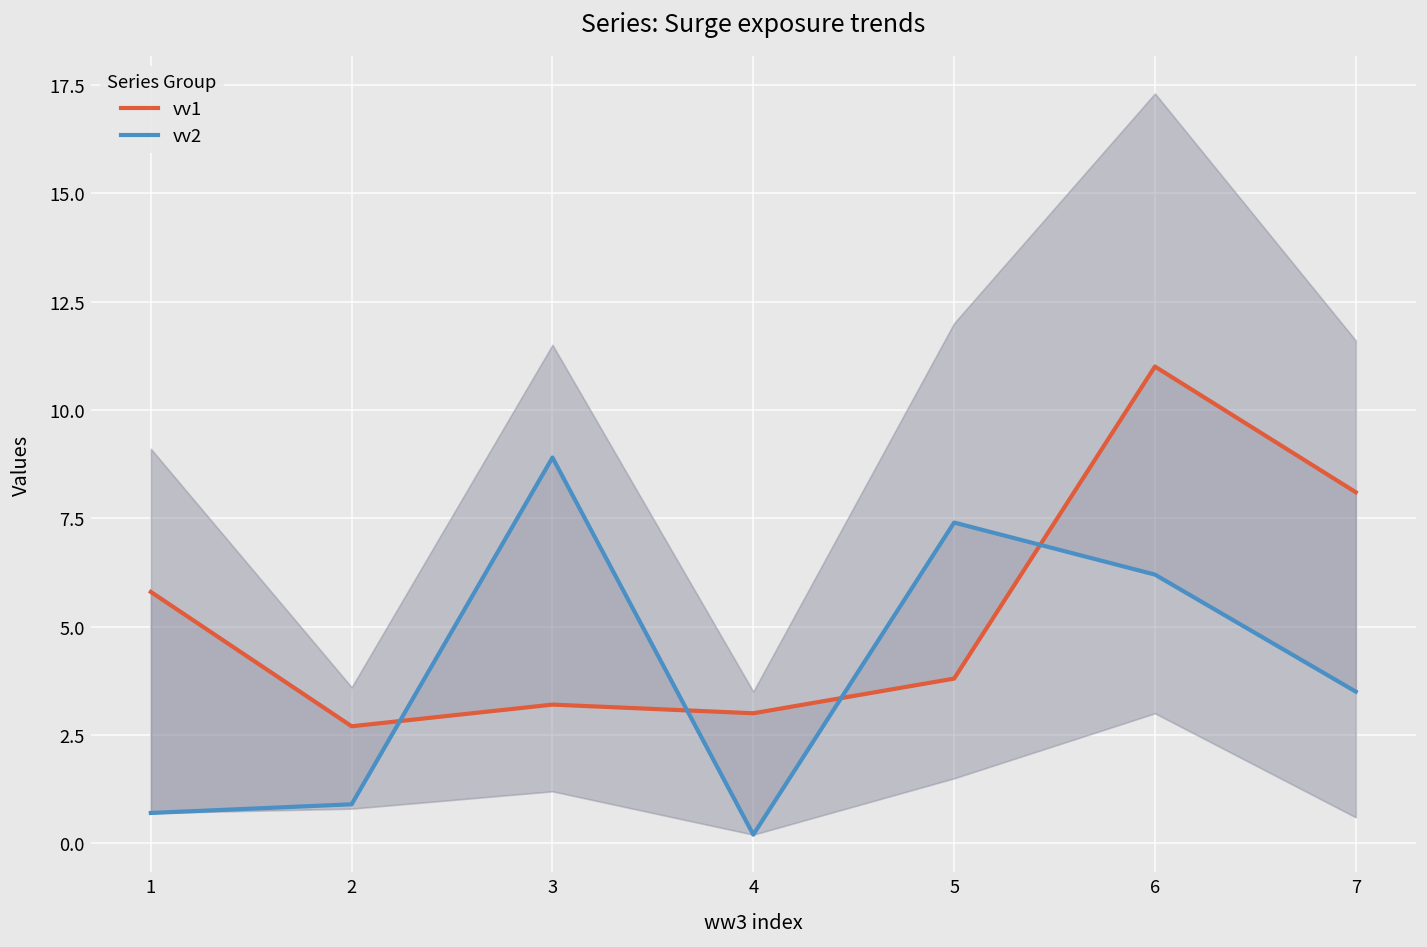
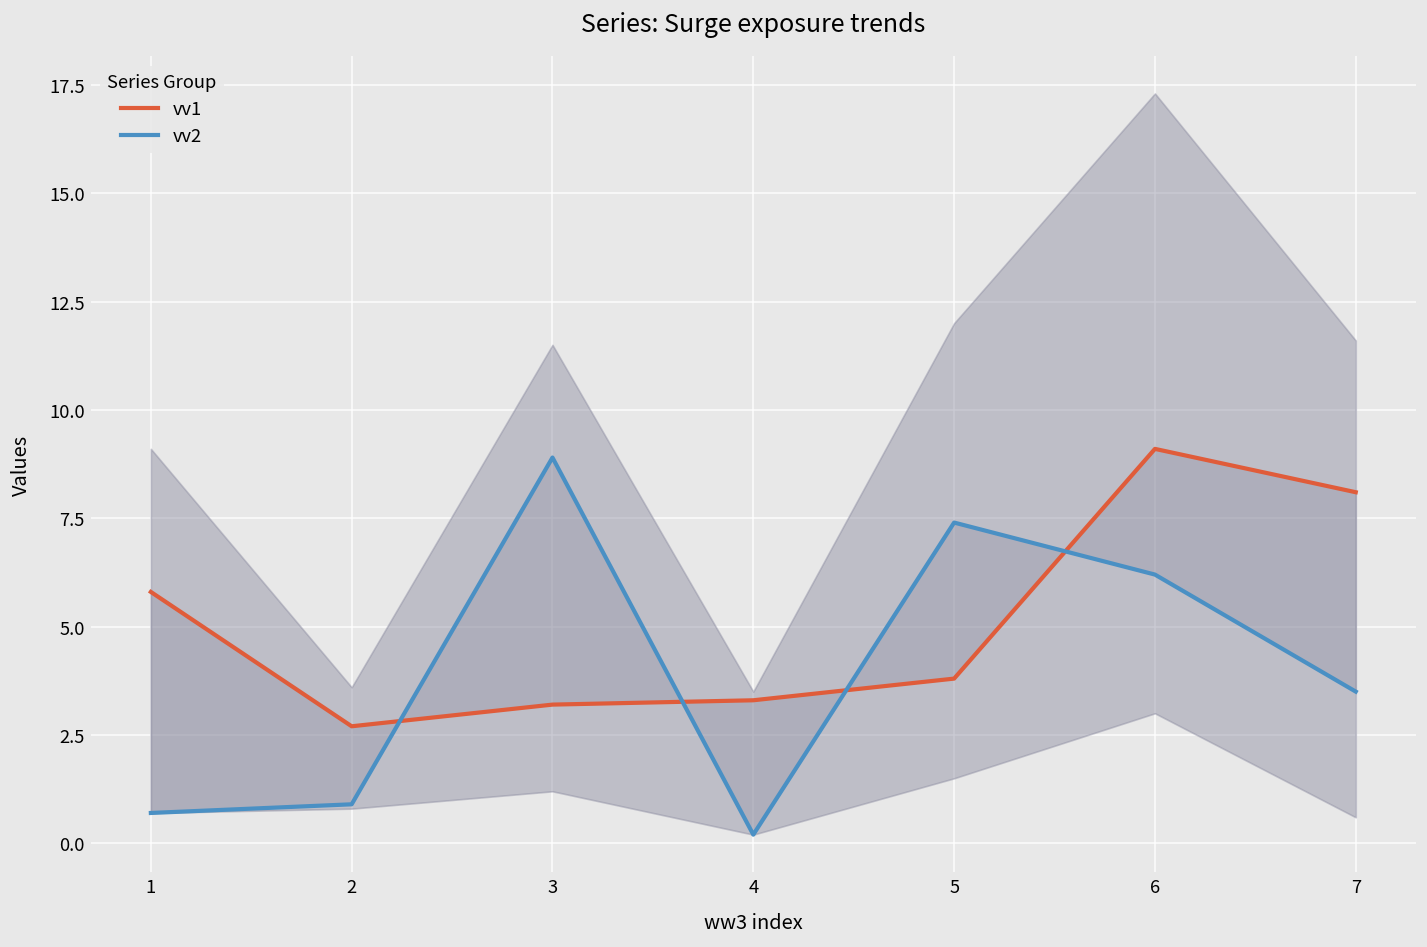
vv1, 4: 3.0 -> 3.3
vv1, 6: 11.0 -> 9.1
